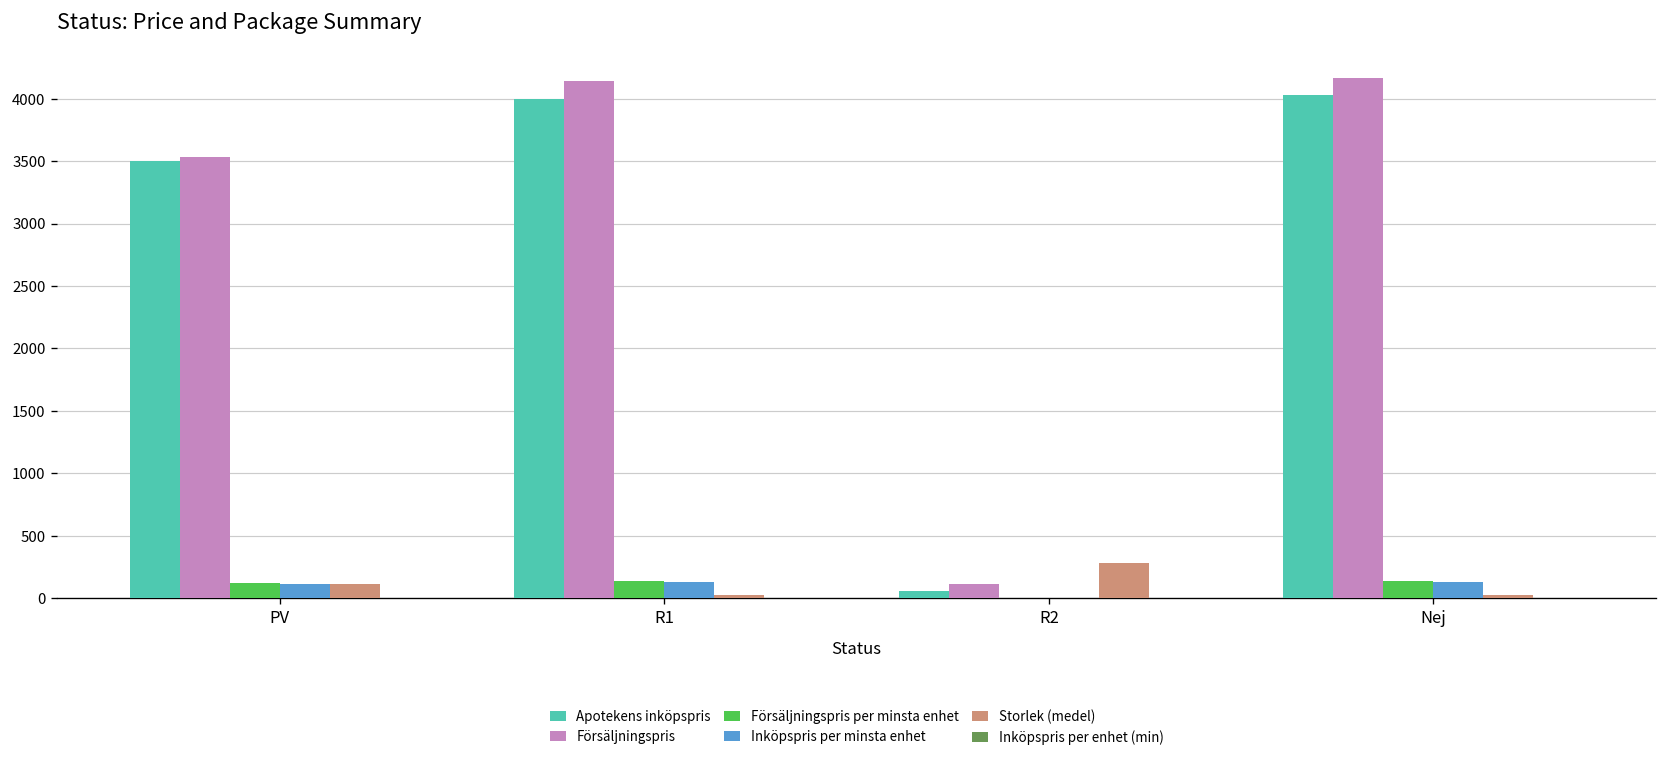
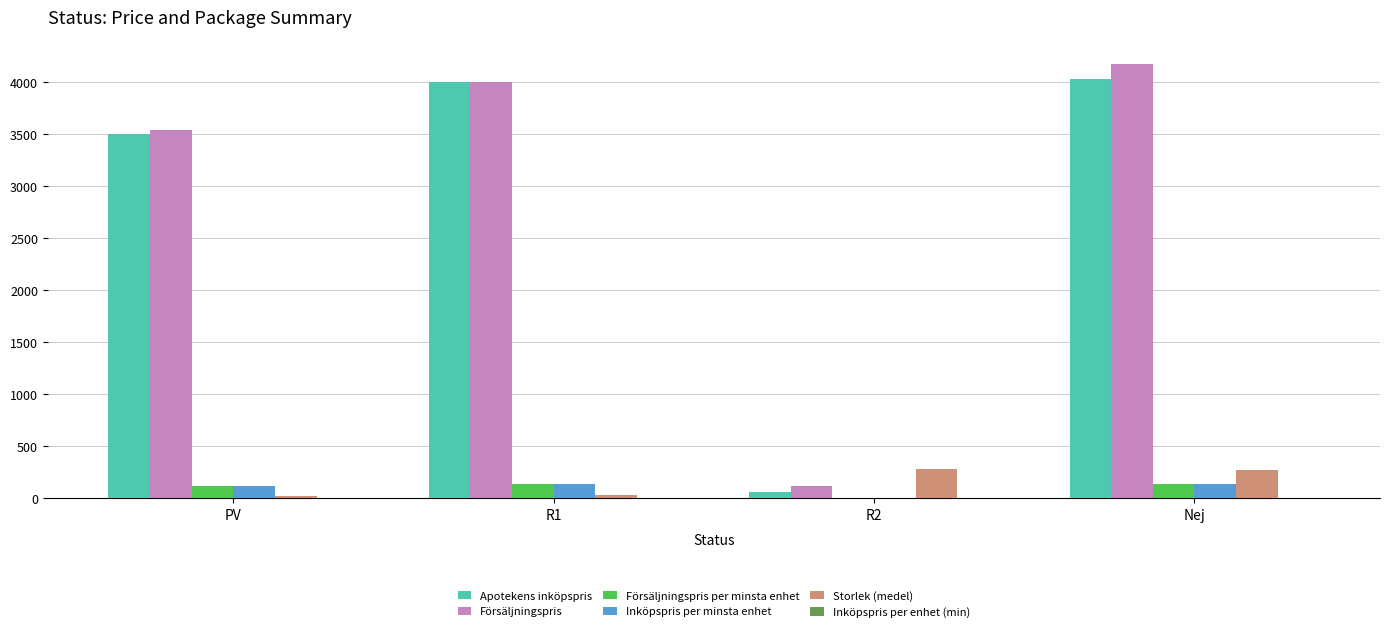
Storlek (medel), PV: 120 -> 30
Försäljningspris, R1: 4140 -> 4000
Storlek (medel), Nej: 30 -> 270
